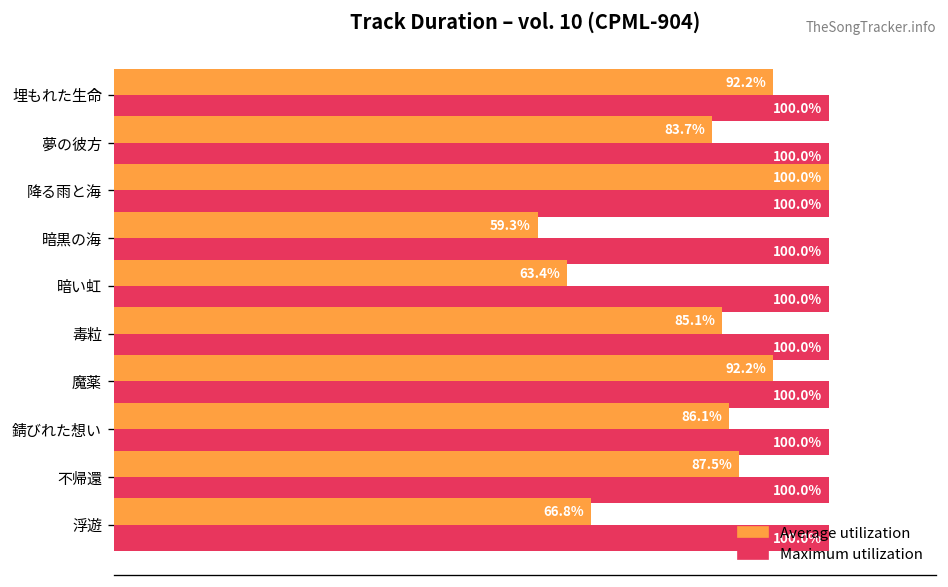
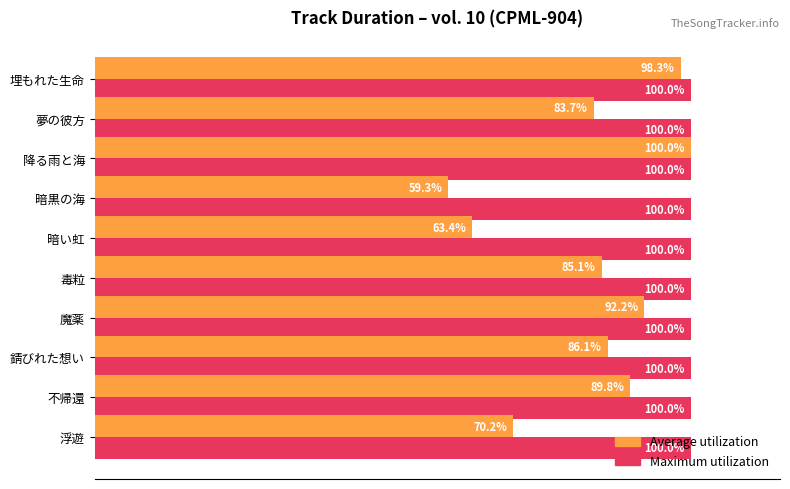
Average utilization, 埋もれた生命: 92.2% -> 98.3%
Average utilization, 不帰還: 87.5% -> 89.8%
Average utilization, 浮遊: 66.8% -> 70.2%
